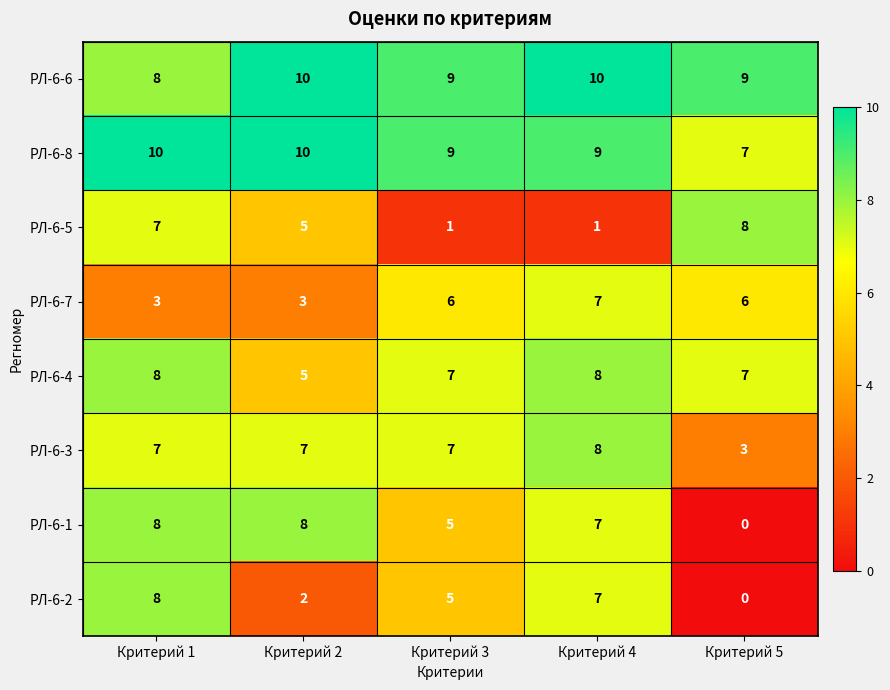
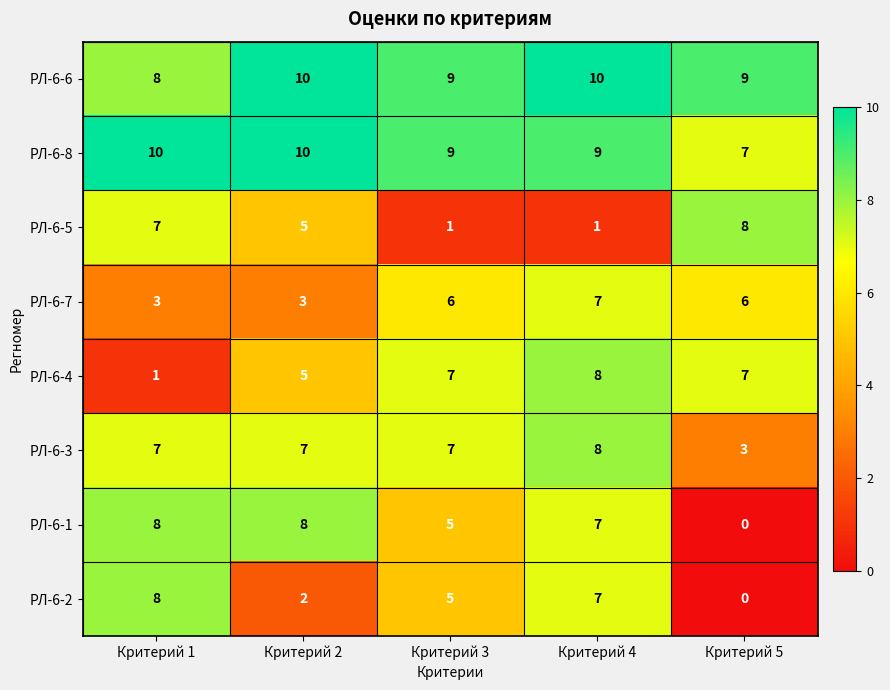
РЛ-6-4, Критерий 1: 8 -> 1
